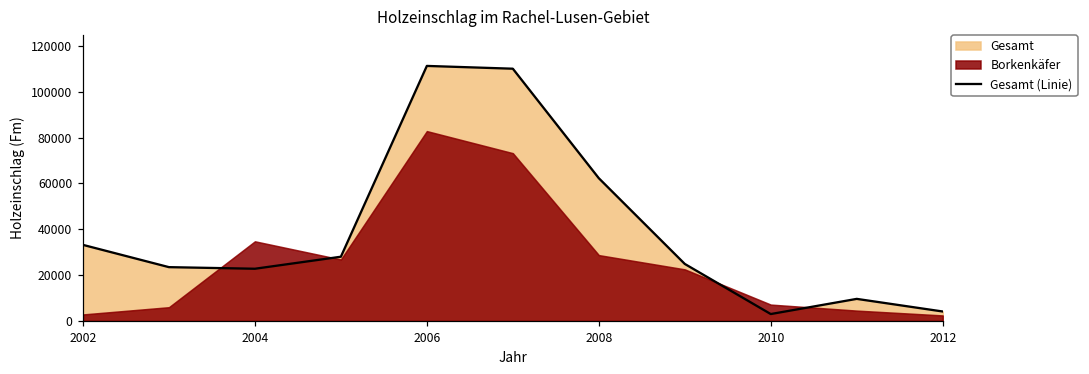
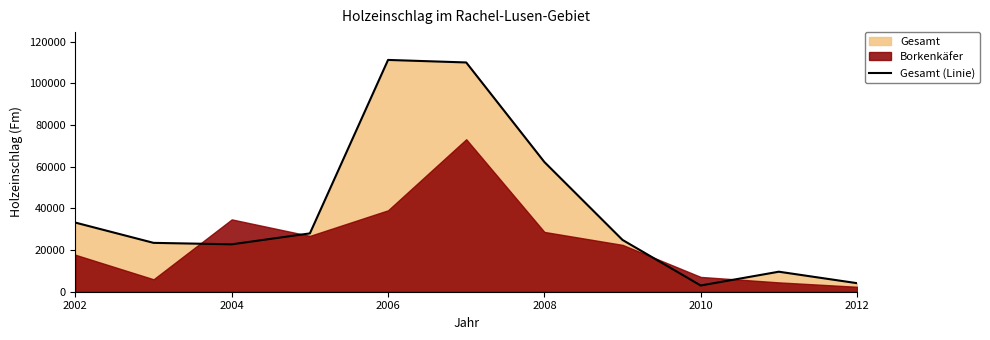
Borkenkäfer, 2002: 3000 -> 18000
Borkenkäfer, 2006: 83000 -> 39000
